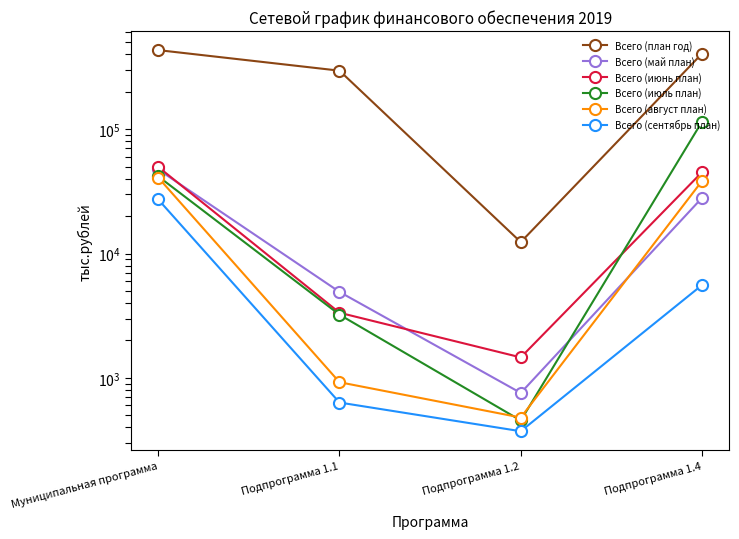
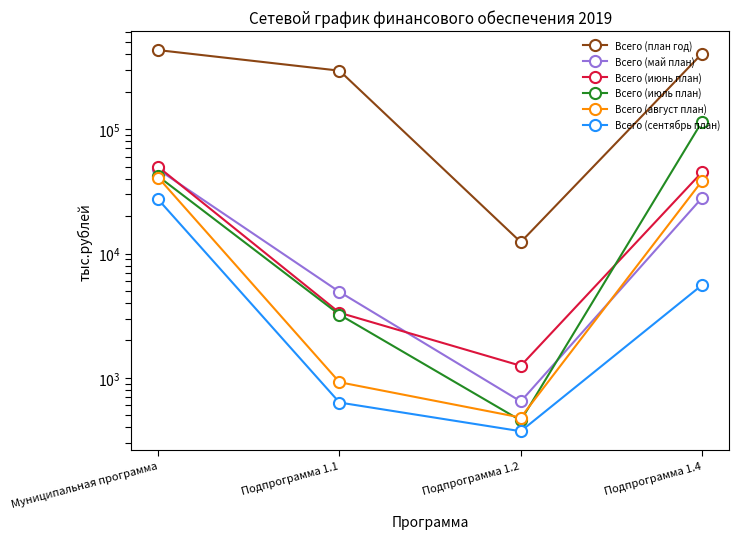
Всего (май план), Подпрограмма 1.2: 800 -> 600
Всего (июнь план), Подпрограмма 1.2: 1500 -> 1300
